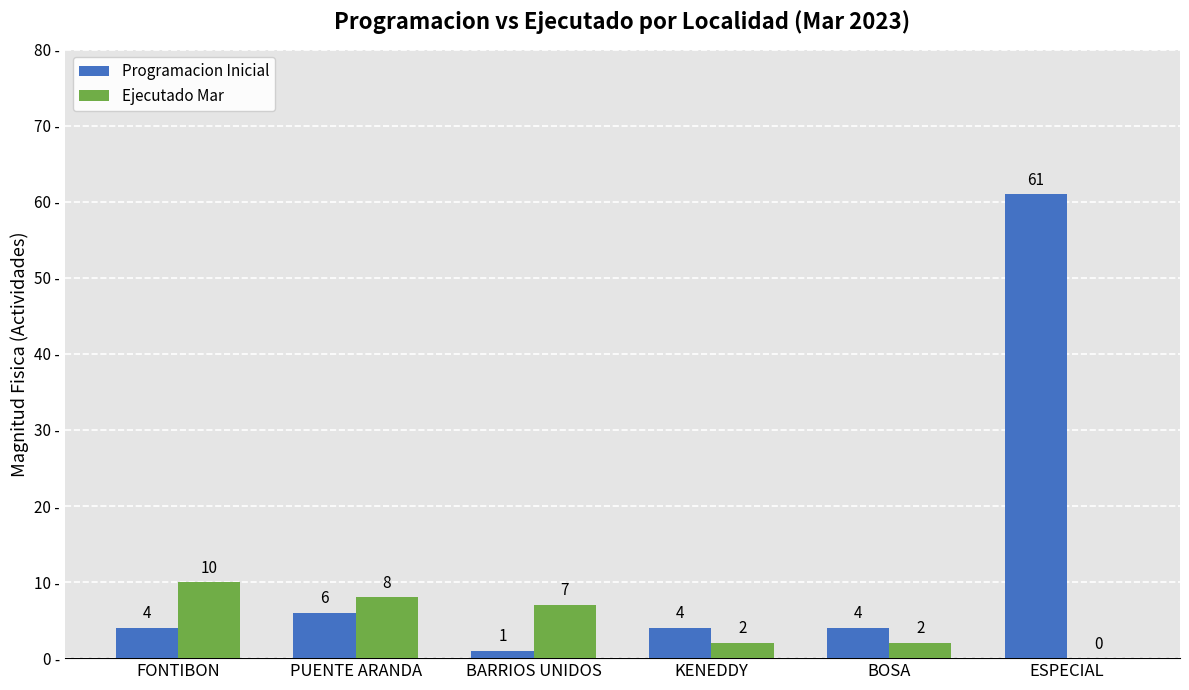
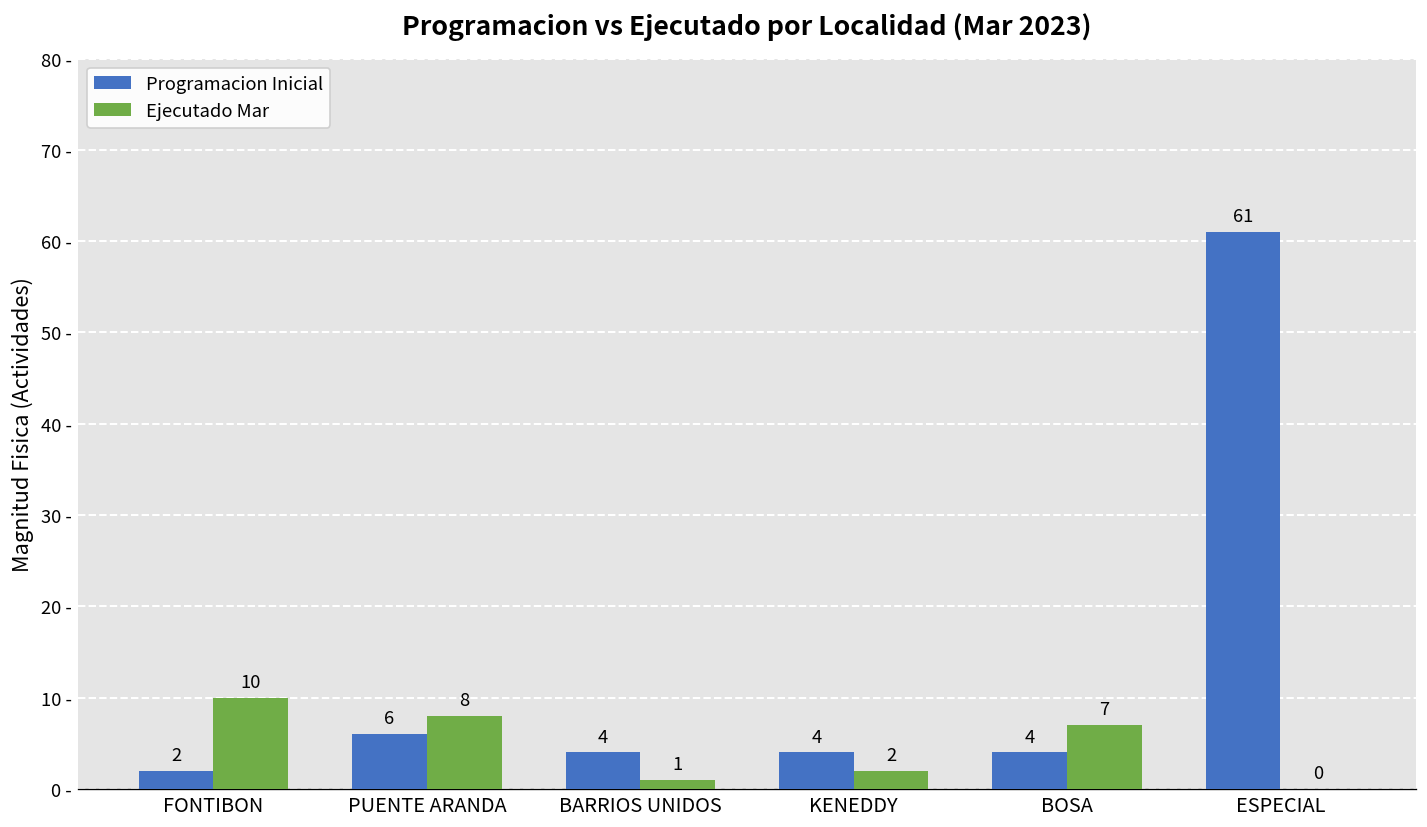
Programacion Inicial, FONTIBON: 4 -> 2
Programacion Inicial, BARRIOS UNIDOS: 1 -> 4
Ejecutado Mar, BARRIOS UNIDOS: 7 -> 1
Ejecutado Mar, BOSA: 2 -> 7
